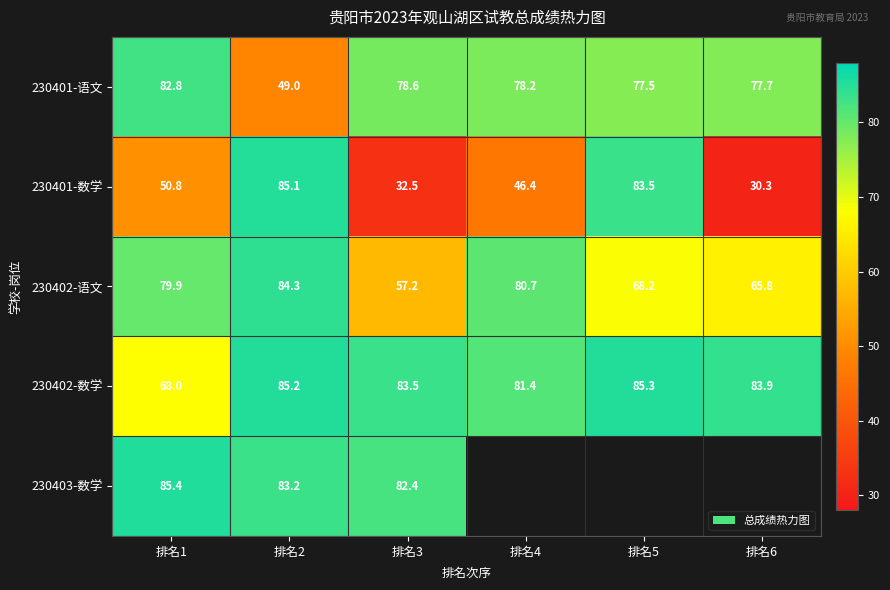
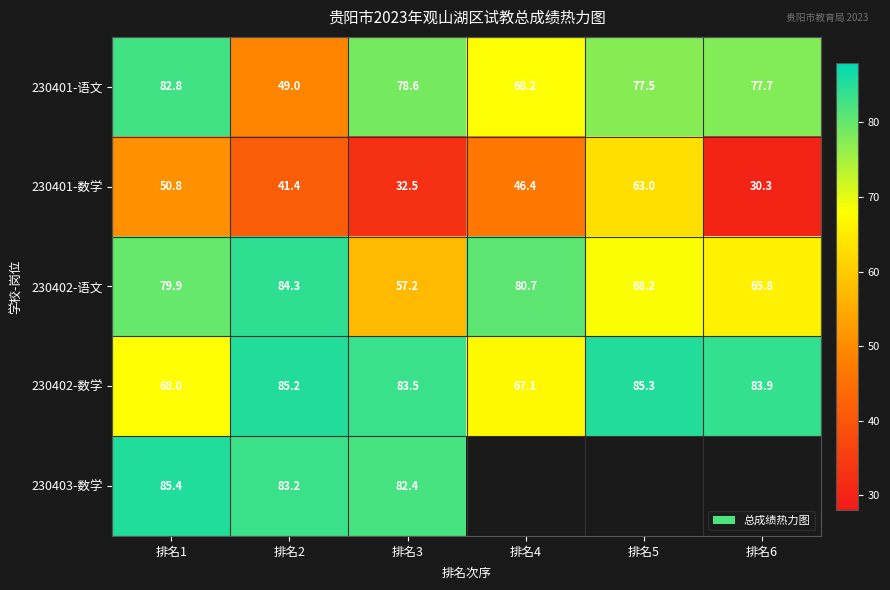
230401-语文, 排名4: 78.2 -> 68.2
230401-数学, 排名2: 85.1 -> 41.4
230401-数学, 排名5: 83.5 -> 63.0
230402-数学, 排名4: 81.4 -> 67.1
